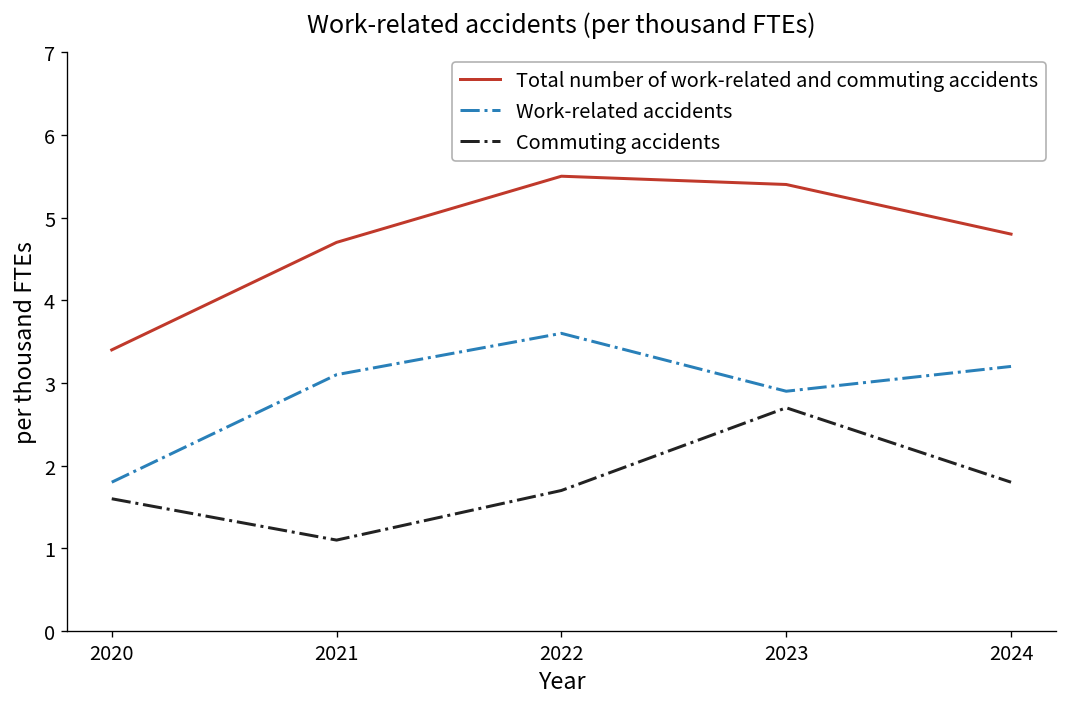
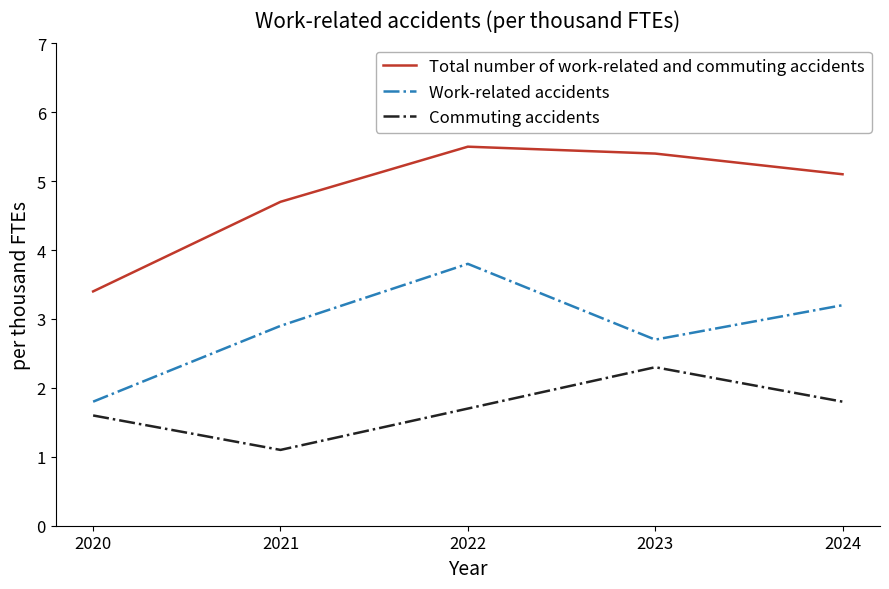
Work-related accidents, 2021: 3.1 -> 2.9
Work-related accidents, 2022: 3.6 -> 3.8
Work-related accidents, 2023: 2.9 -> 2.7
Commuting accidents, 2023: 2.7 -> 2.3
Total number of work-related and commuting accidents, 2024: 4.8 -> 5.1
